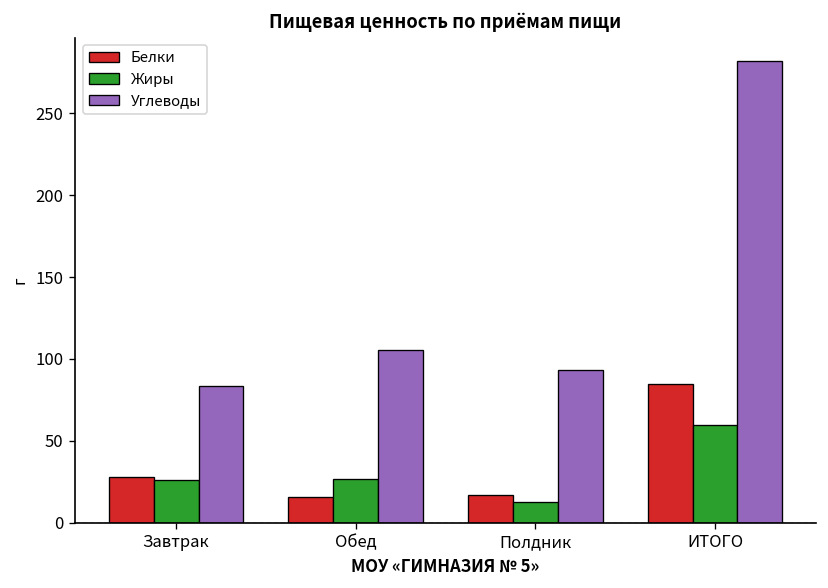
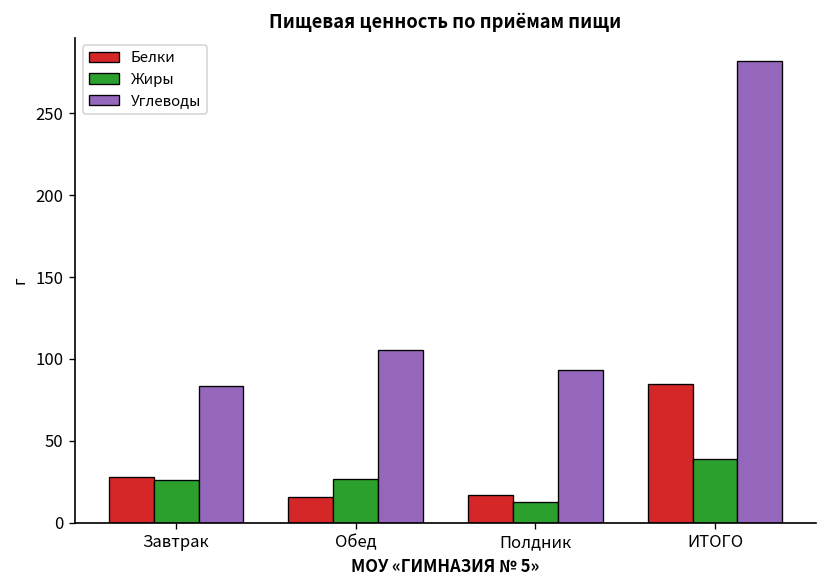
Жиры, ИТОГО: 59 -> 39
